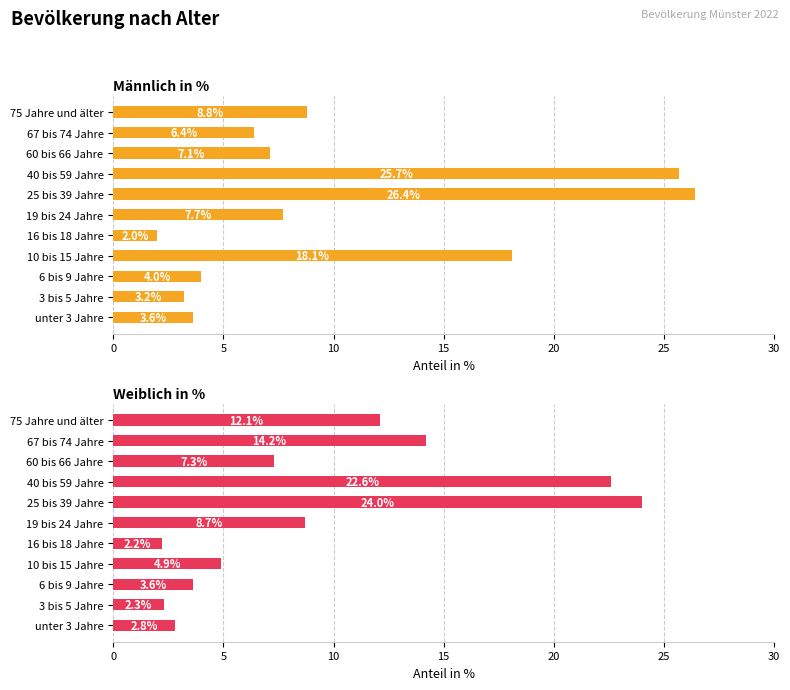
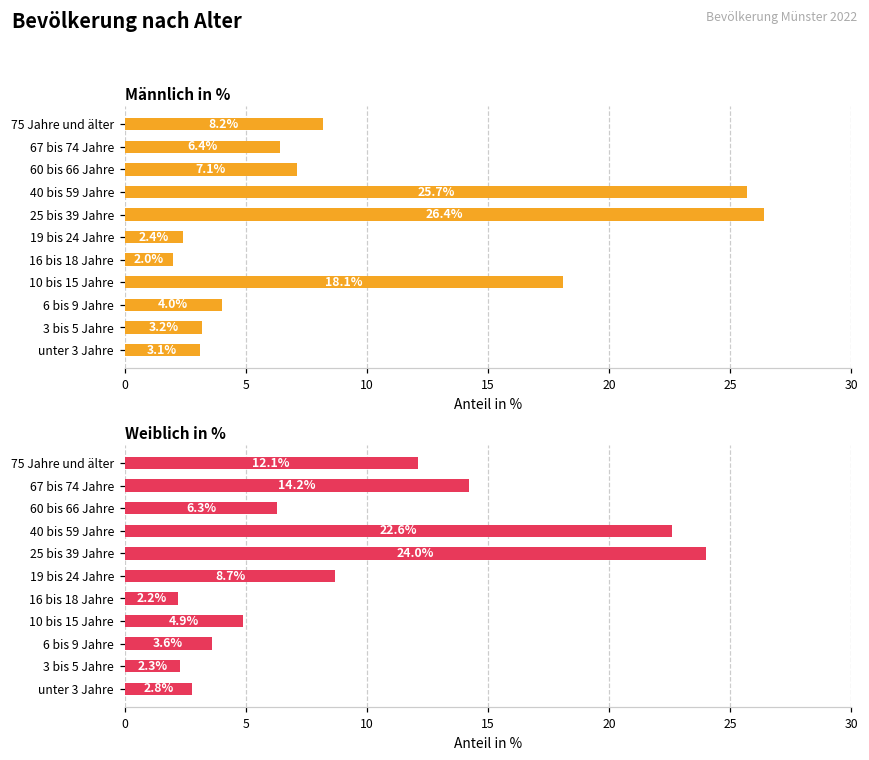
Männlich in %, 75 Jahre und älter: 8.8% -> 8.2%
Männlich in %, 19 bis 24 Jahre: 7.7% -> 2.4%
Männlich in %, unter 3 Jahre: 3.6% -> 3.1%
Weiblich in %, 60 bis 66 Jahre: 7.3% -> 6.3%
